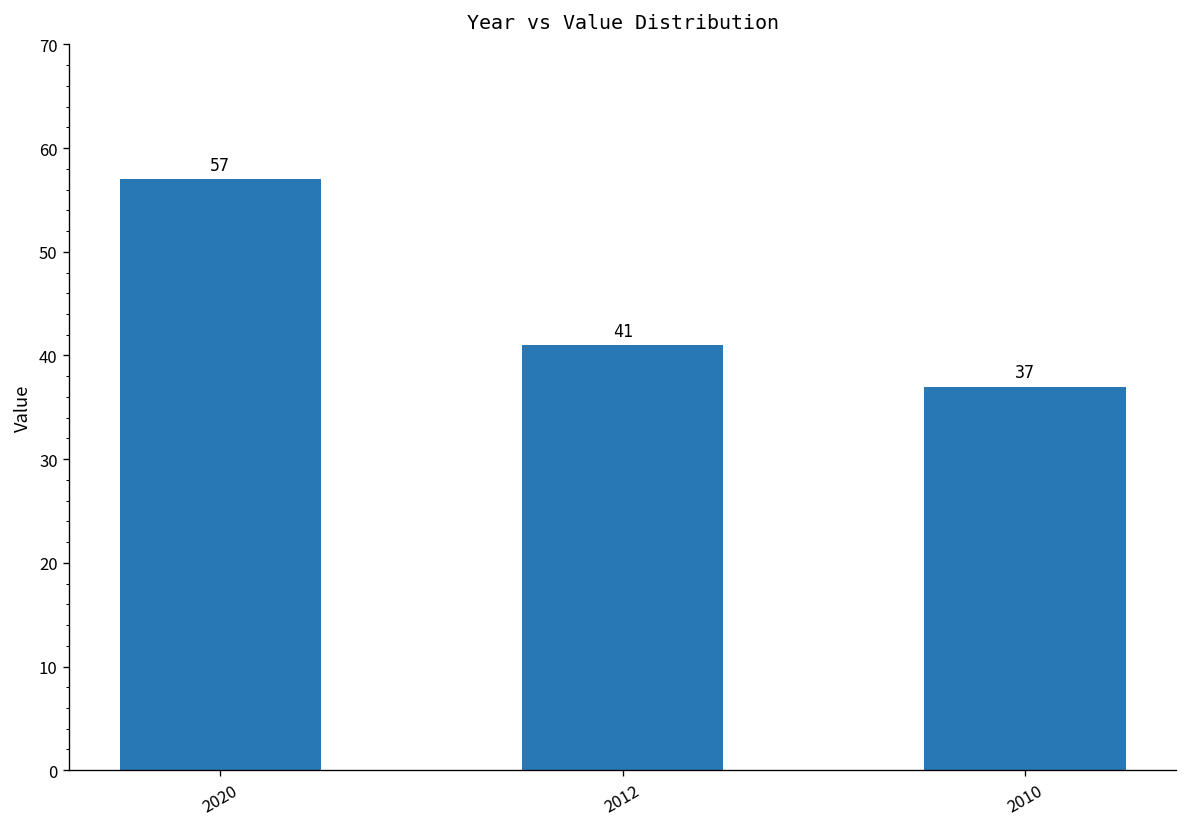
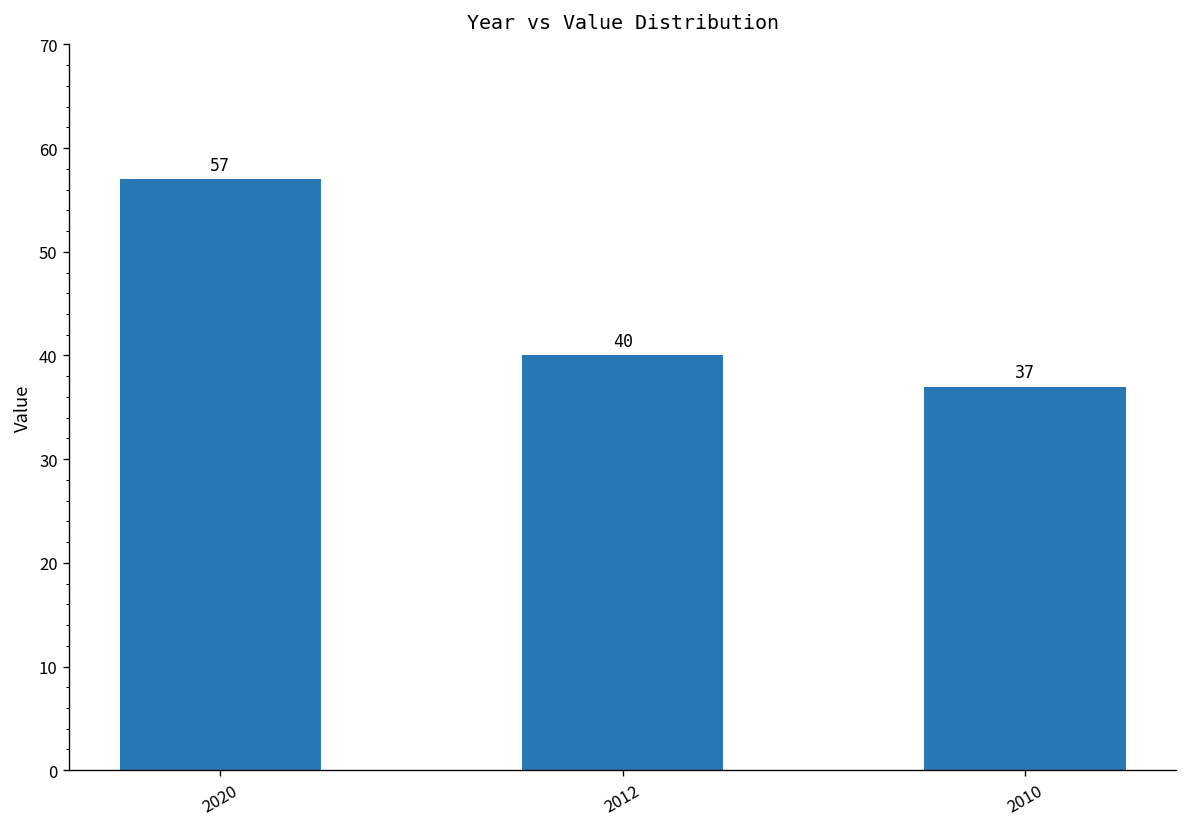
2012: 41 -> 40
